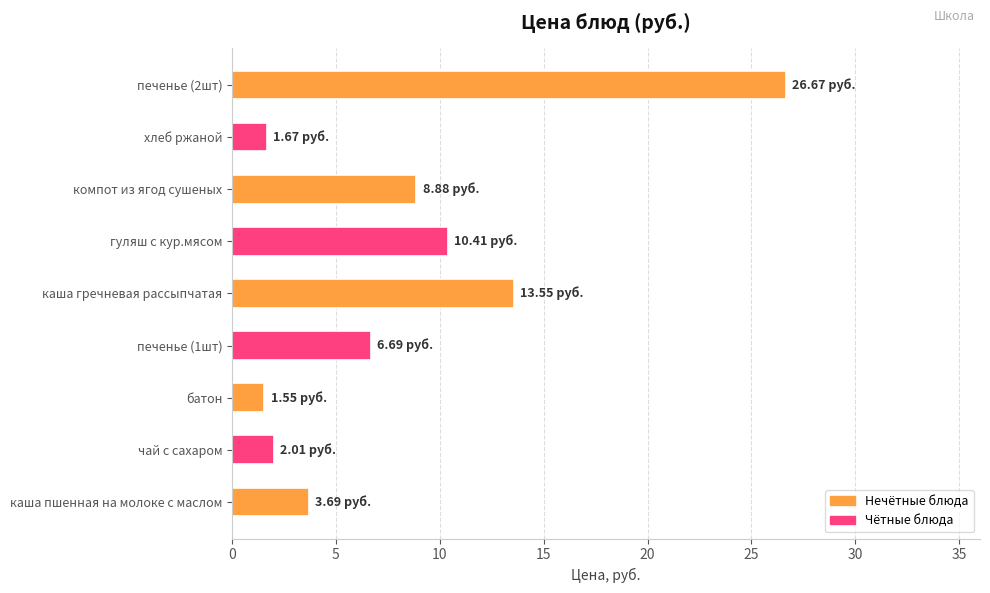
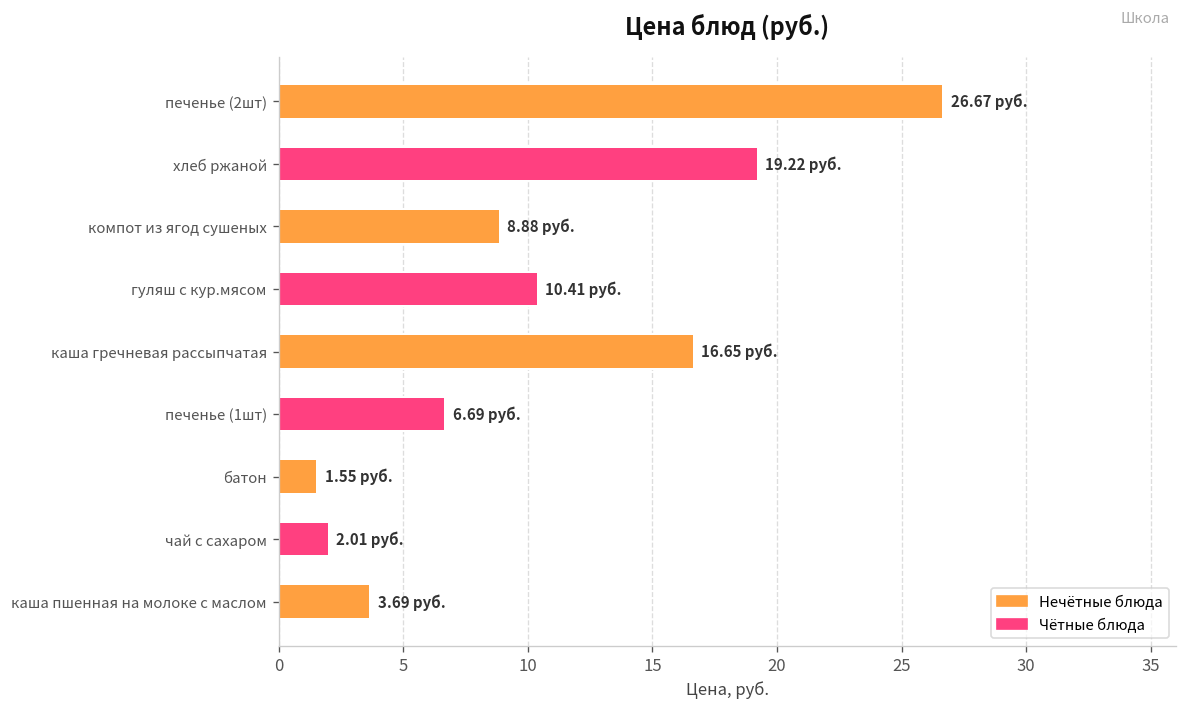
хлеб ржаной: 1.67 -> 19.22
каша гречневая рассыпчатая: 13.55 -> 16.65
